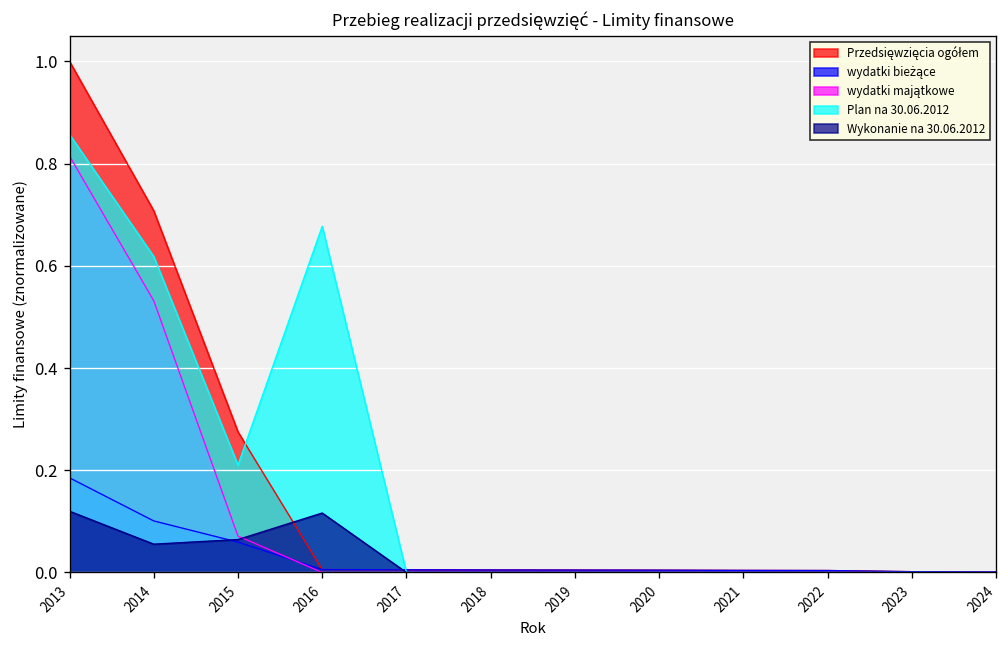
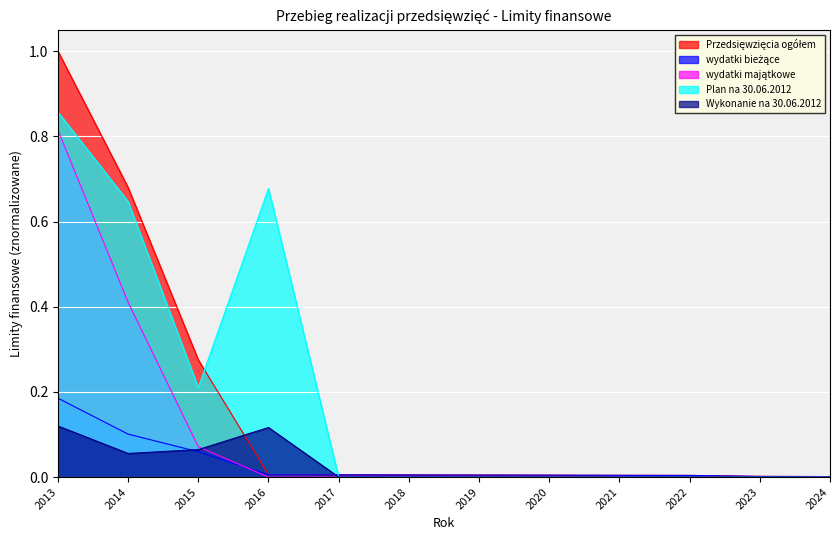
Przedsięwzięcia ogółem, 2014: 0.71 -> 0.68
wydatki majątkowe, 2014: 0.53 -> 0.41
Plan na 30.06.2012, 2014: 0.62 -> 0.65
